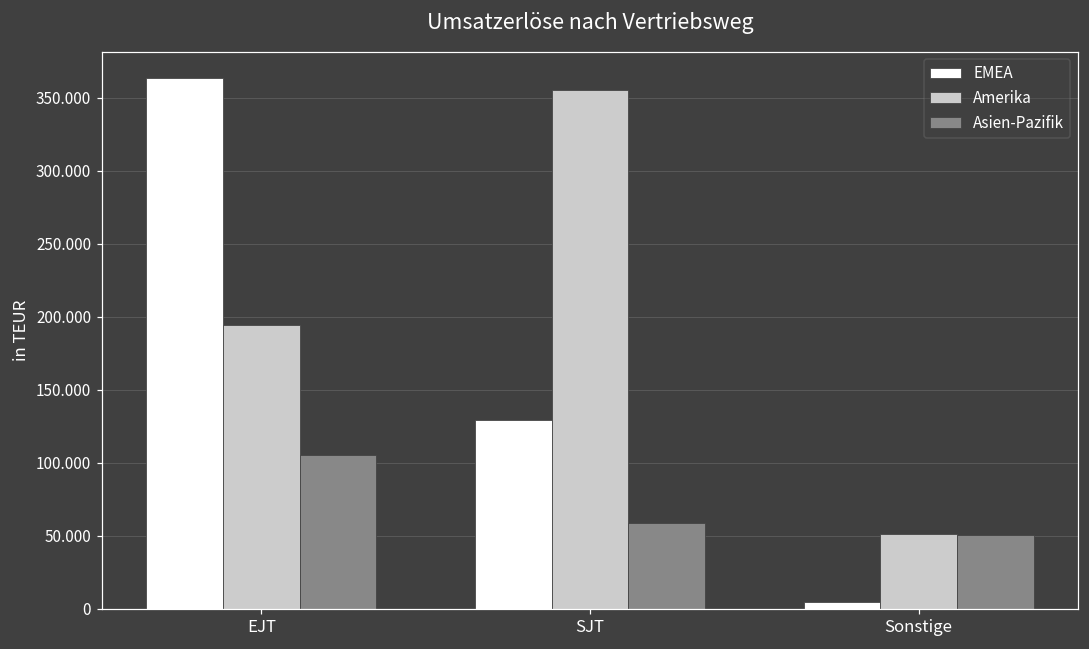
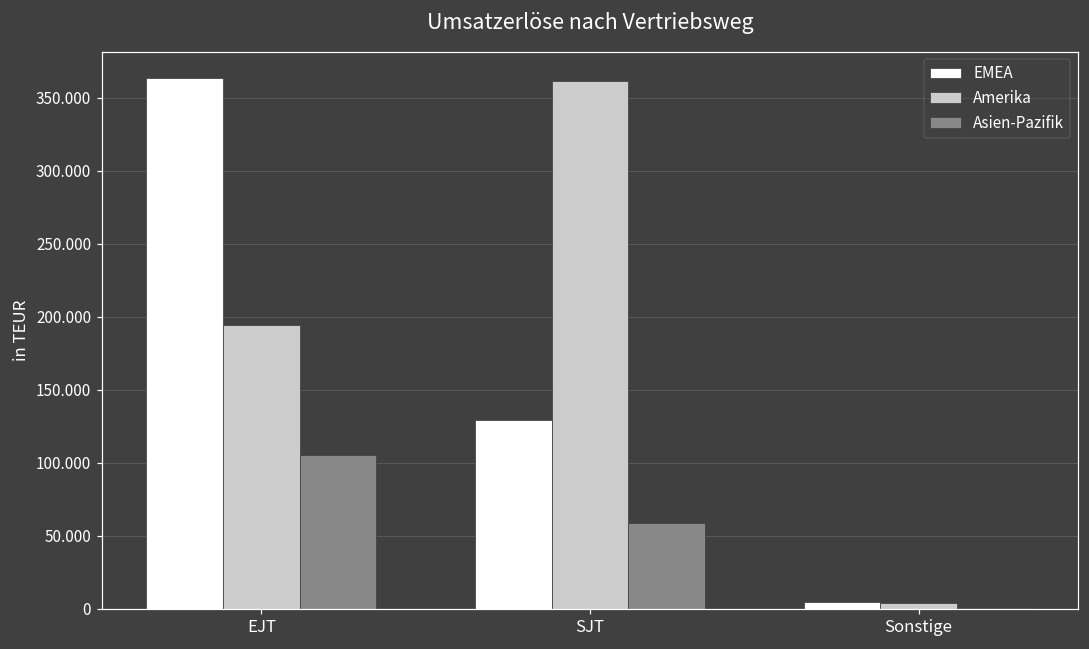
Amerika, SJT: 355 -> 362
Amerika, Sonstige: 51 -> 4
Asien-Pazifik, Sonstige: 50 -> 1
